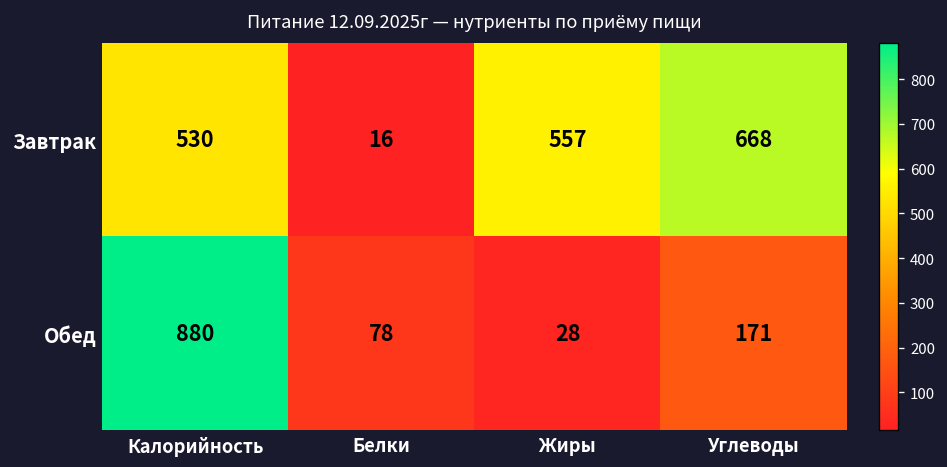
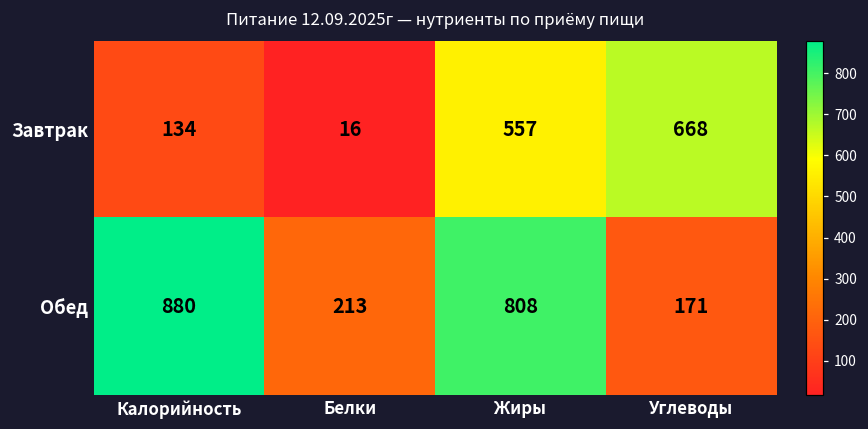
Завтрак, Калорийность: 530 -> 134
Обед, Белки: 78 -> 213
Обед, Жиры: 28 -> 808
